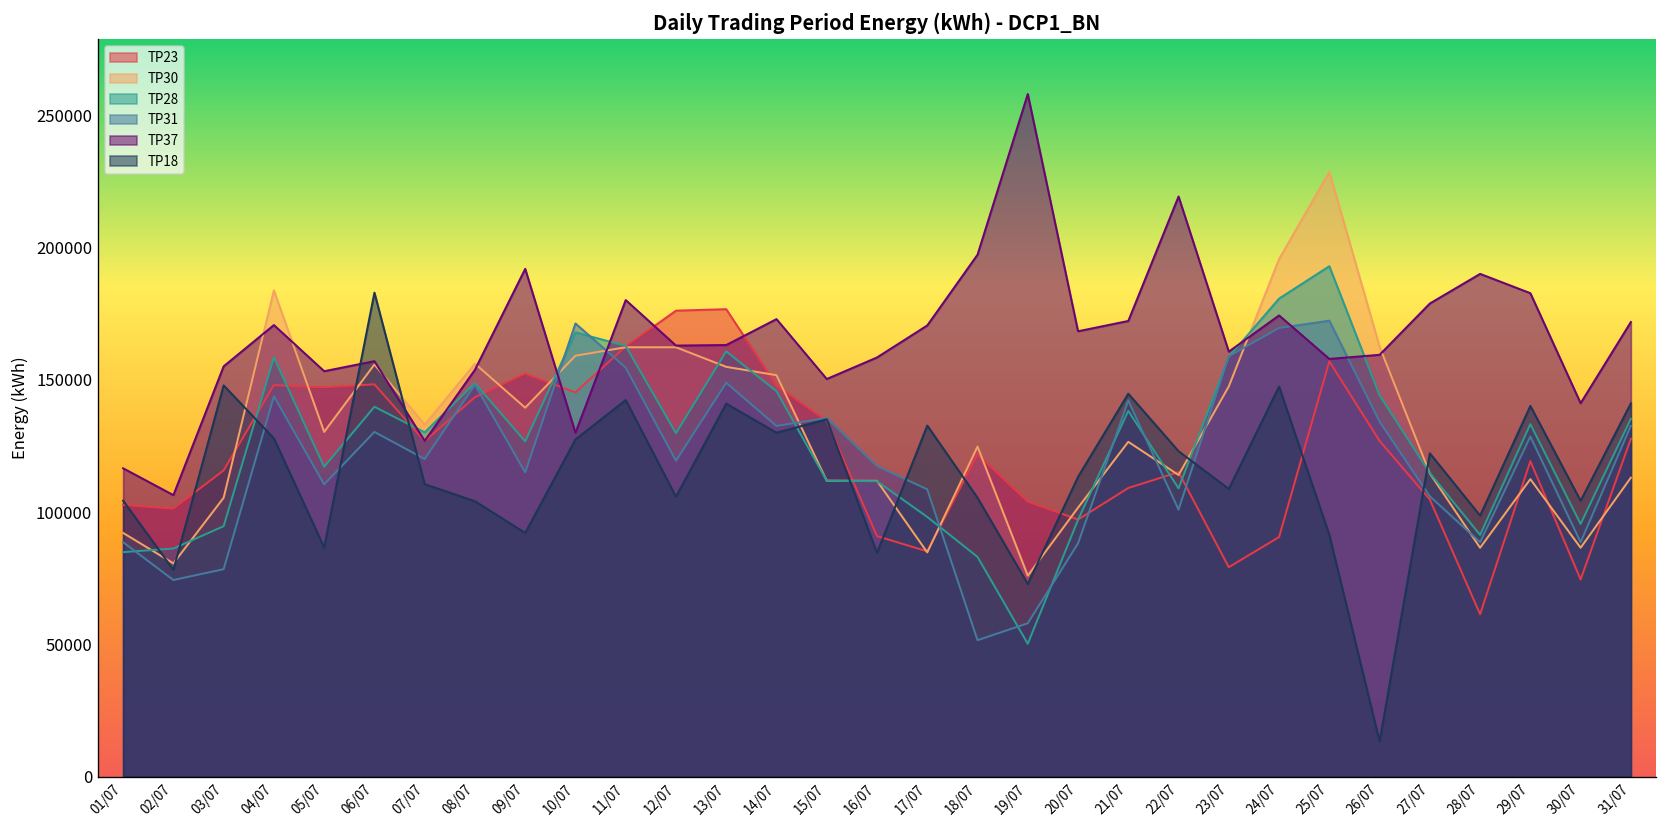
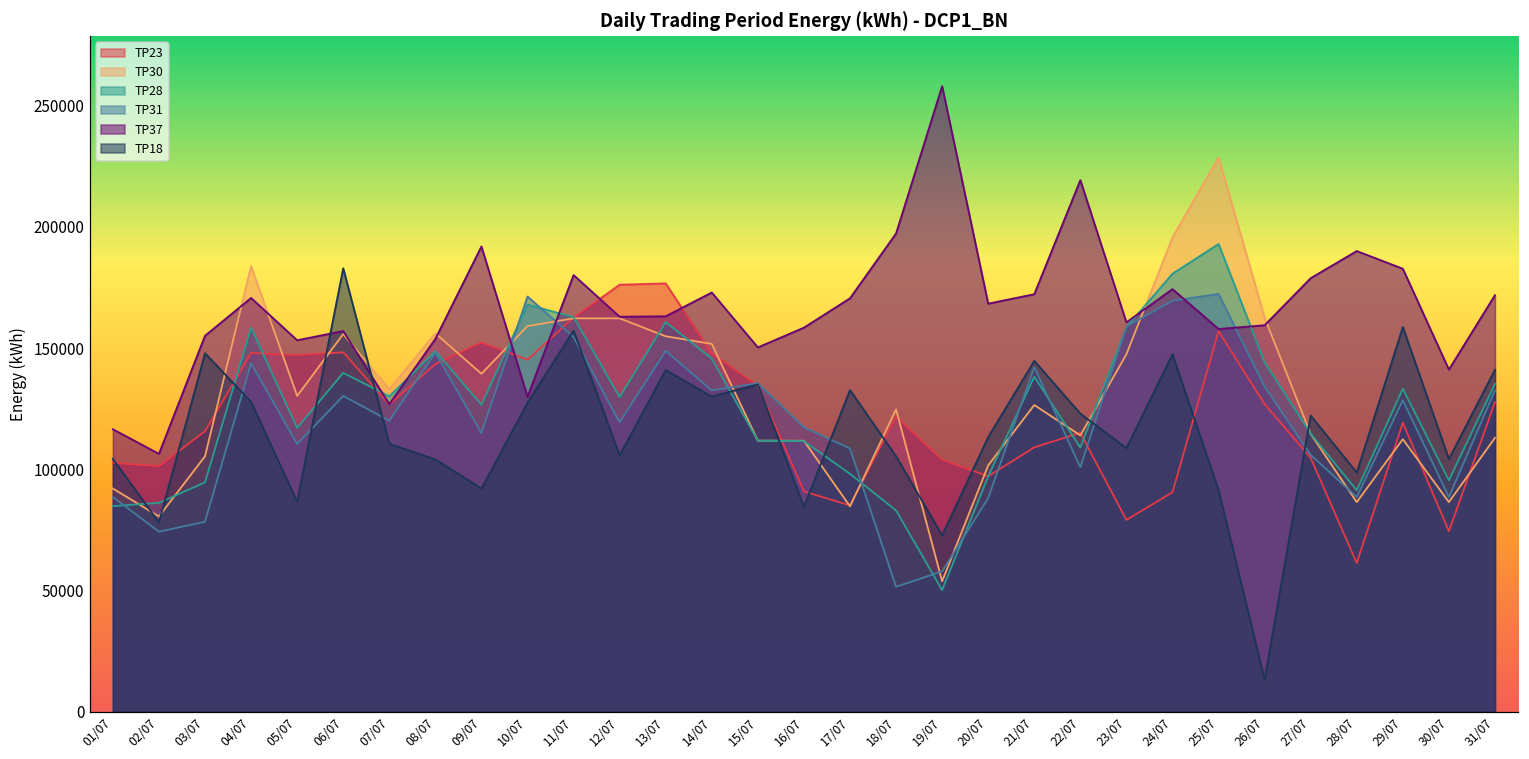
TP18, 11/07: 142000 -> 157000
TP30, 19/07: 76000 -> 54000
TP18, 29/07: 140000 -> 159000
